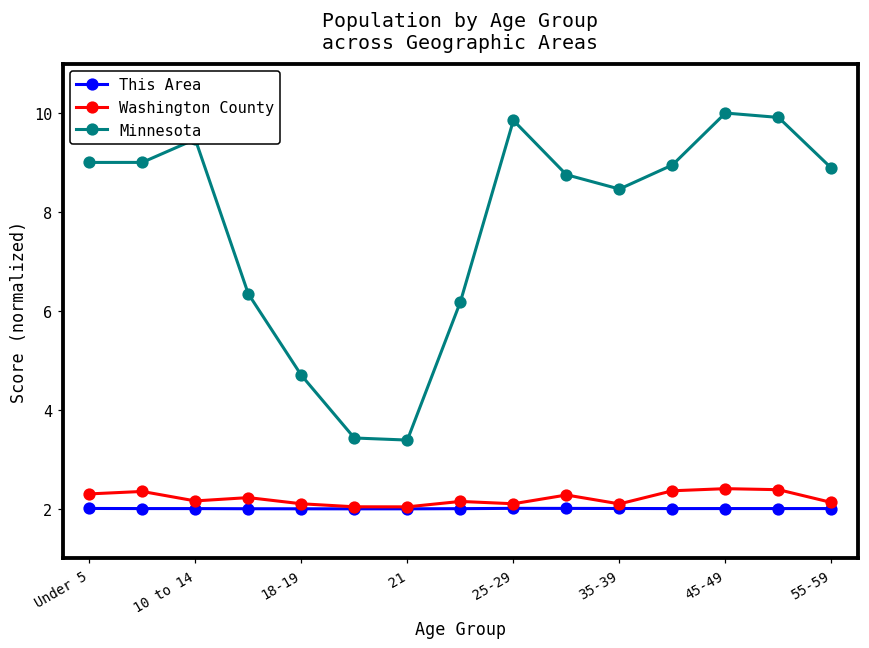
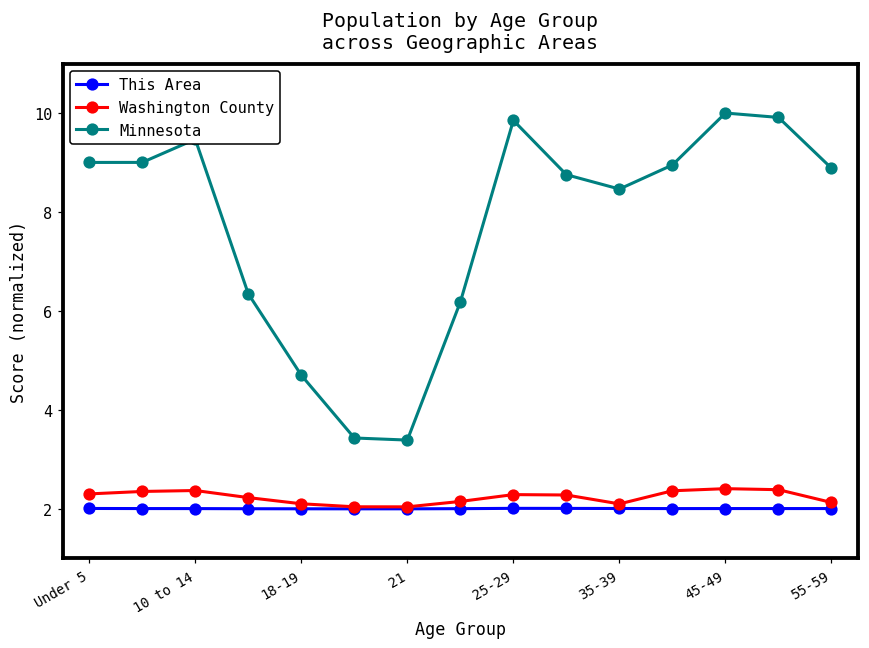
Washington County, 10 to 14: 2.2 -> 2.4
Washington County, 25-29: 2.1 -> 2.3
